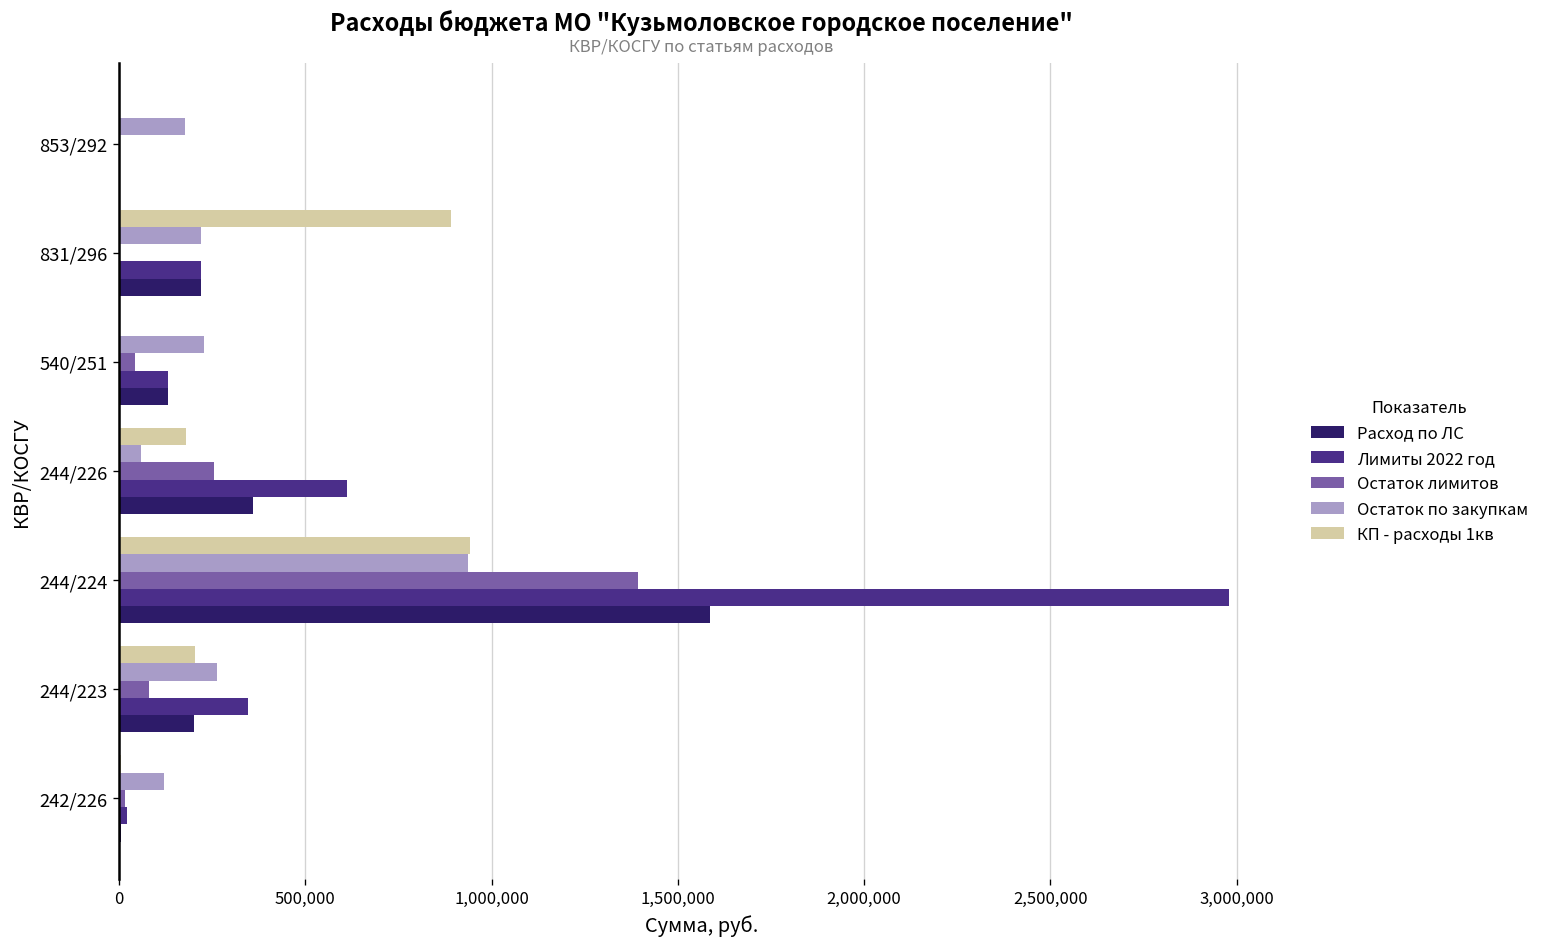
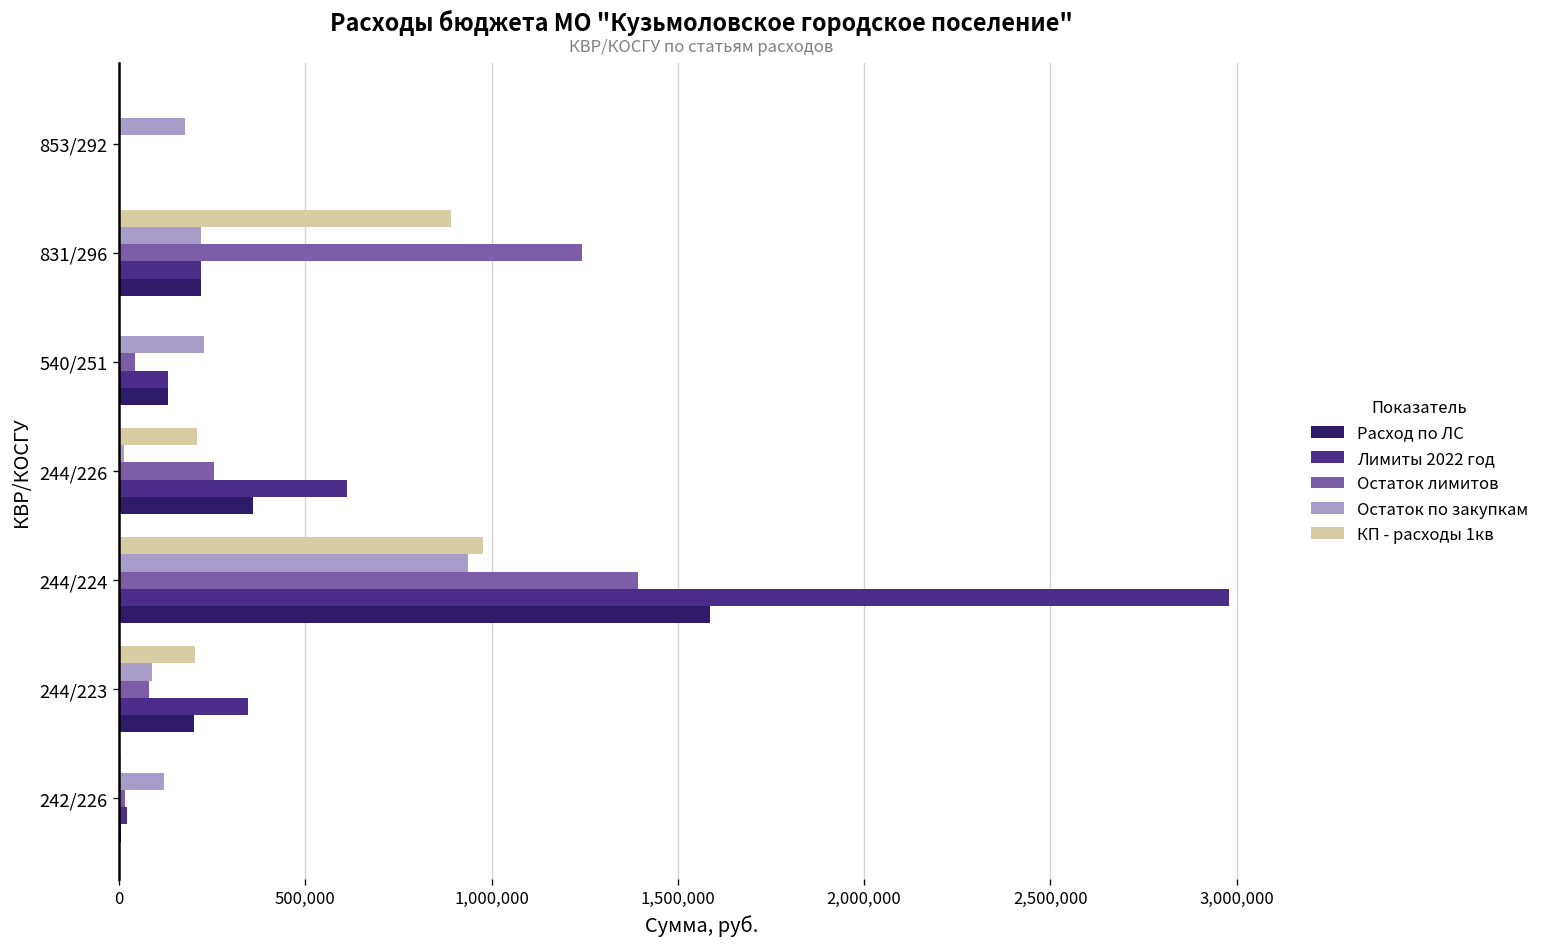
Остаток лимитов, 831/296: 0 -> 1,240,000
КП - расходы 1кв, 244/226: 180,000 -> 210,000
Остаток по закупкам, 244/226: 60,000 -> 10,000
КП - расходы 1кв, 244/224: 940,000 -> 980,000
Остаток по закупкам, 244/223: 260,000 -> 90,000
